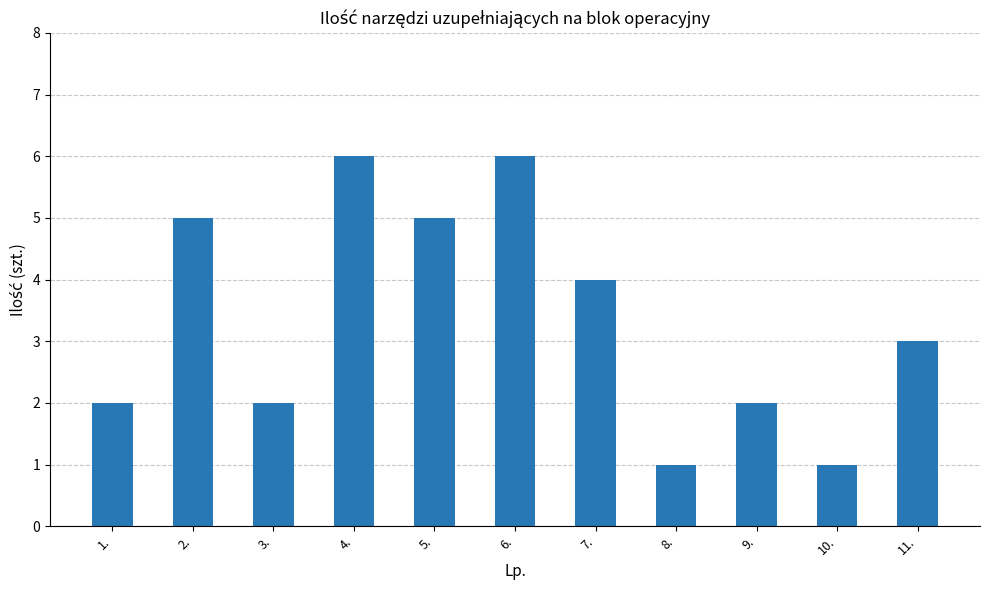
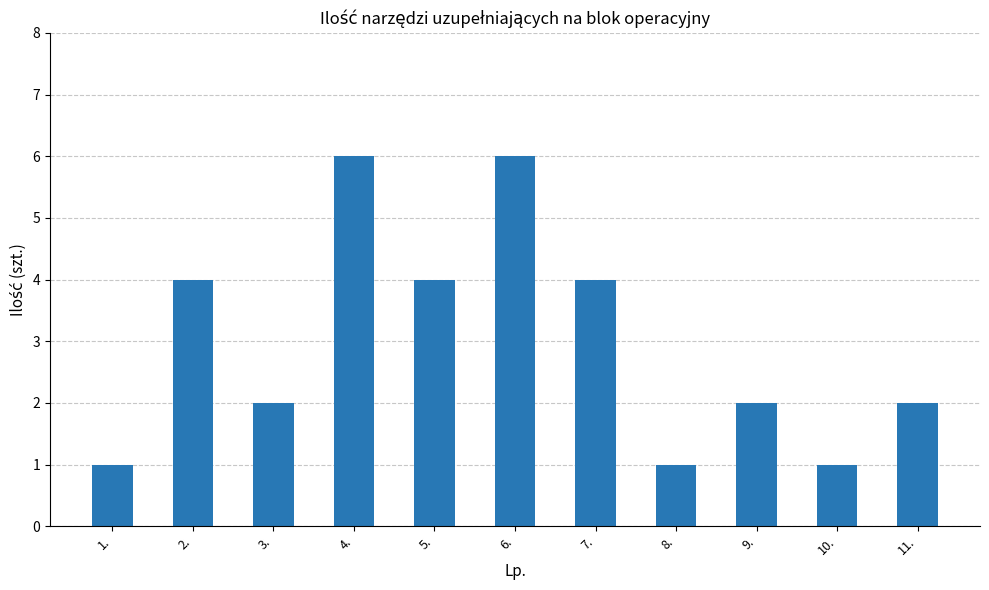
1.: 2 -> 1
2.: 5 -> 4
5.: 5 -> 4
11.: 3 -> 2
